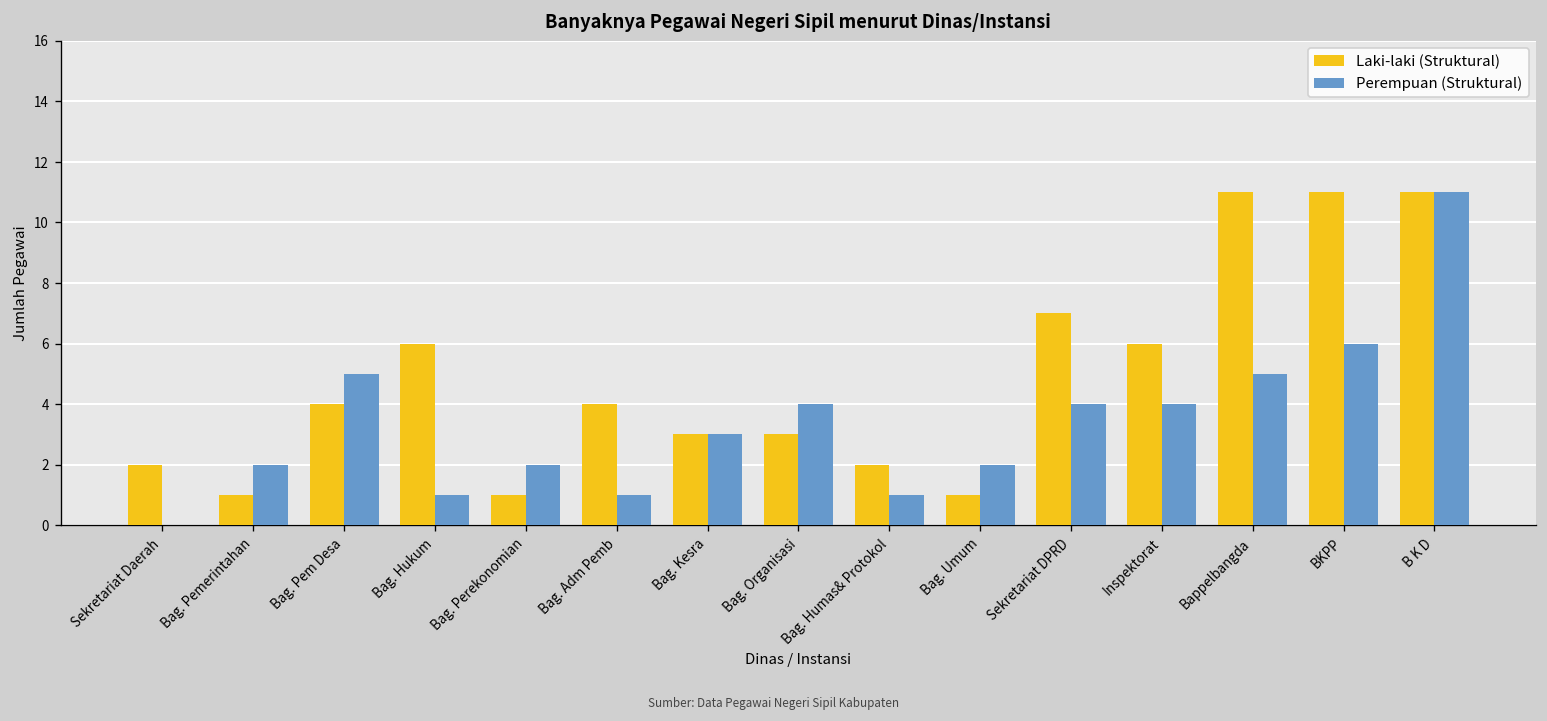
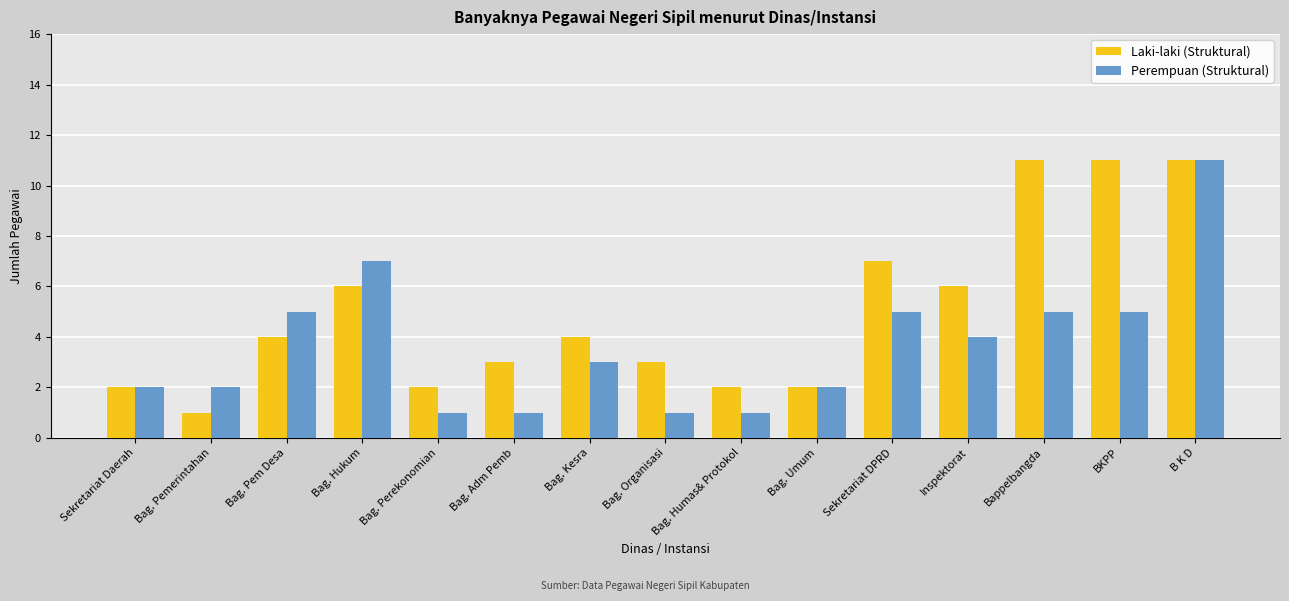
Perempuan (Struktural), Sekretariat Daerah: 0 -> 2
Perempuan (Struktural), Bag. Hukum: 1 -> 7
Laki-laki (Struktural), Bag. Perekonomian: 1 -> 2
Perempuan (Struktural), Bag. Perekonomian: 2 -> 1
Laki-laki (Struktural), Bag. Adm Pemb: 4 -> 3
Laki-laki (Struktural), Bag. Kesra: 3 -> 4
Perempuan (Struktural), Bag. Organisasi: 4 -> 1
Laki-laki (Struktural), Bag. Umum: 1 -> 2
Perempuan (Struktural), Sekretariat DPRD: 4 -> 5
Perempuan (Struktural), BKPP: 6 -> 5
